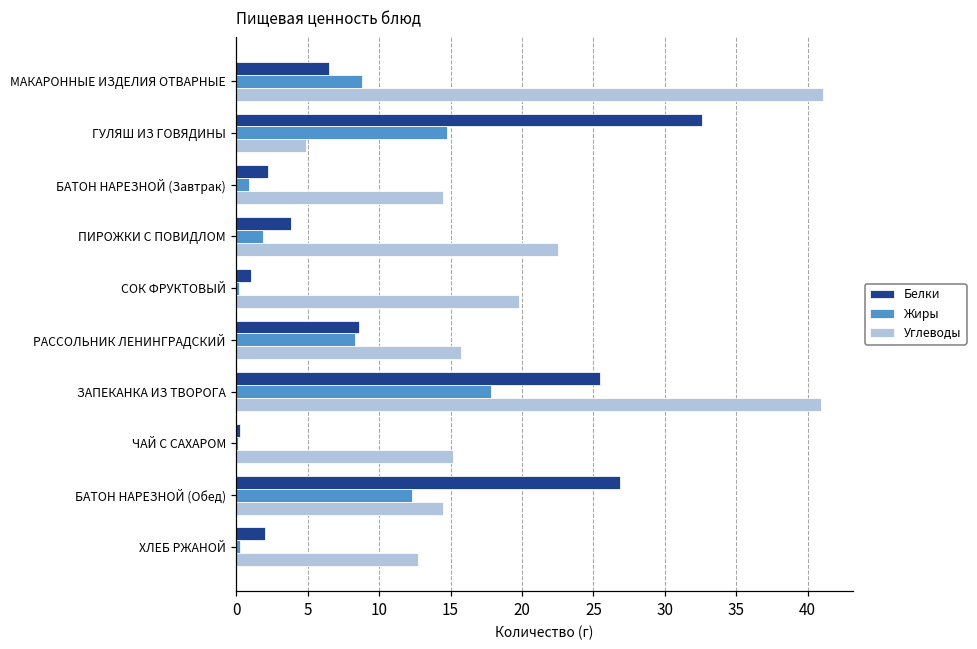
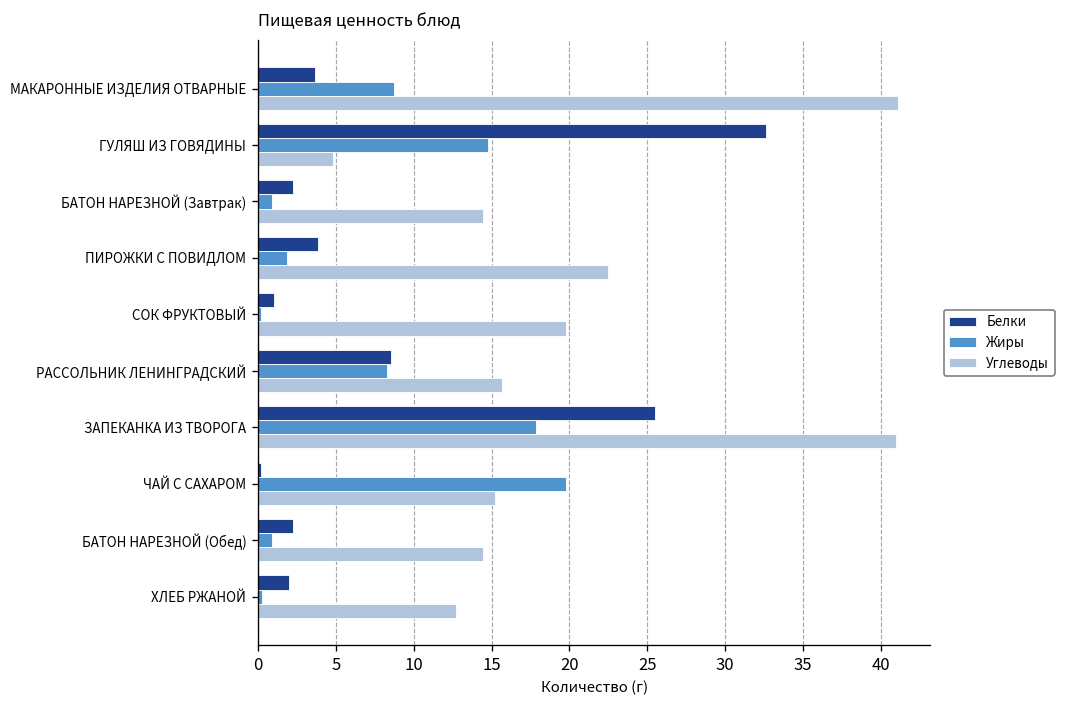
Белки, МАКАРОННЫЕ ИЗДЕЛИЯ ОТВАРНЫЕ: 6.5 -> 3.7
Жиры, ЧАЙ С САХАРОМ: 0.1 -> 19.8
Белки, БАТОН НАРЕЗНОЙ (Обед): 26.9 -> 2.2
Жиры, БАТОН НАРЕЗНОЙ (Обед): 12.3 -> 0.9
